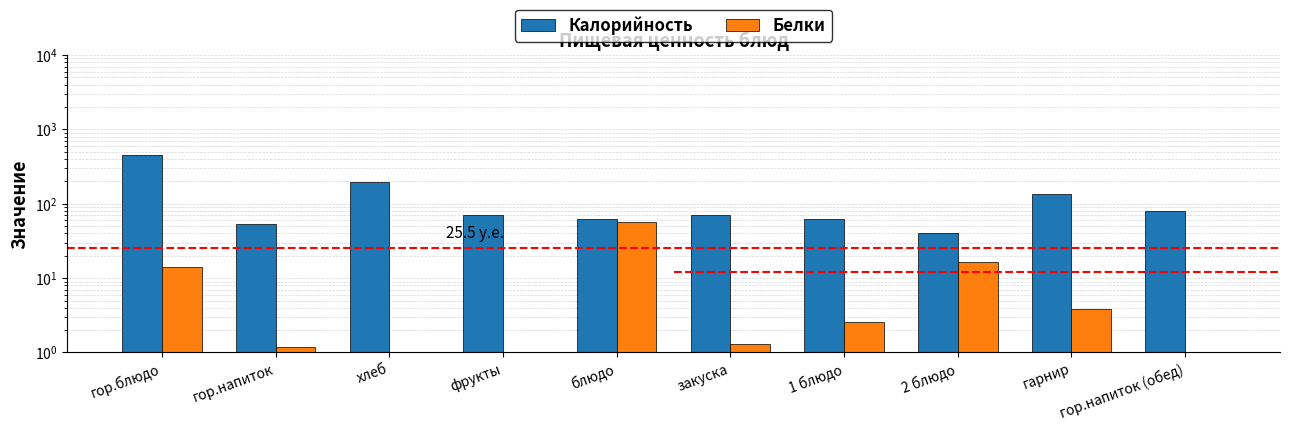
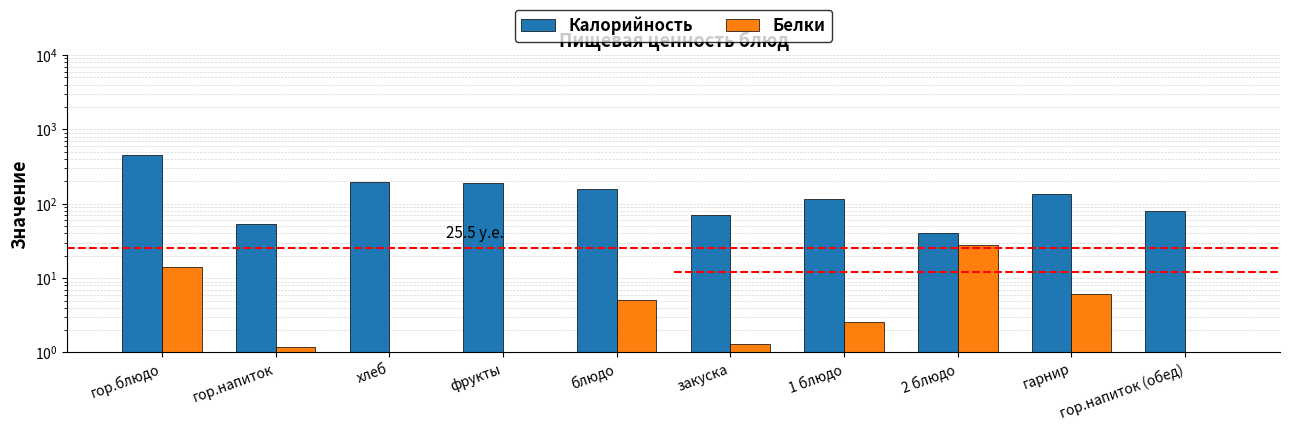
Калорийность, фрукты: 70 -> 190
Калорийность, блюдо: 60 -> 160
Белки, блюдо: 60 -> 5
Калорийность, 1 блюдо: 60 -> 120
Белки, 2 блюдо: 16 -> 28
Белки, гарнир: 4 -> 6
